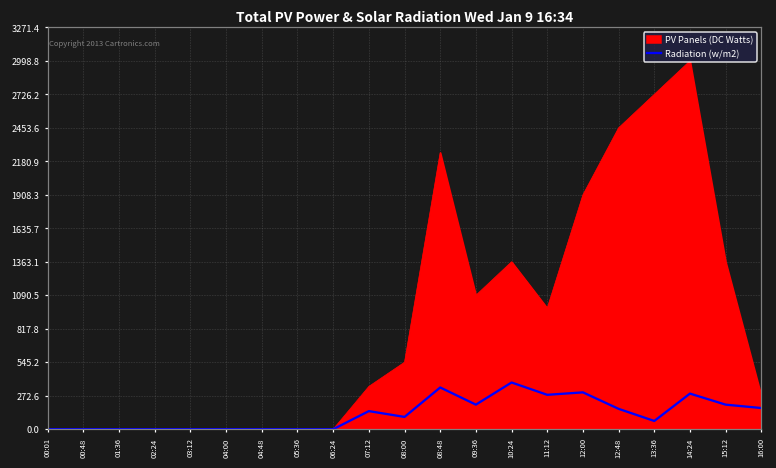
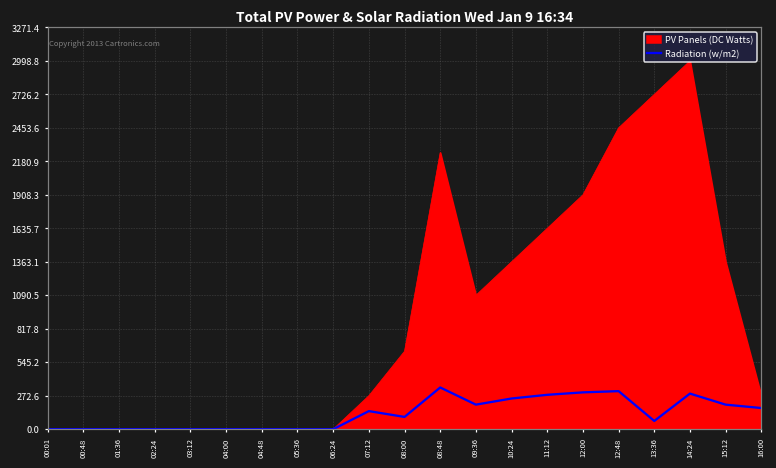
PV Panels (DC Watts), 07:12: 350 -> 270
PV Panels (DC Watts), 08:00: 550 -> 630
Radiation (w/m2), 10:24: 380 -> 250
PV Panels (DC Watts), 11:12: 990 -> 1640
Radiation (w/m2), 12:48: 170 -> 310
